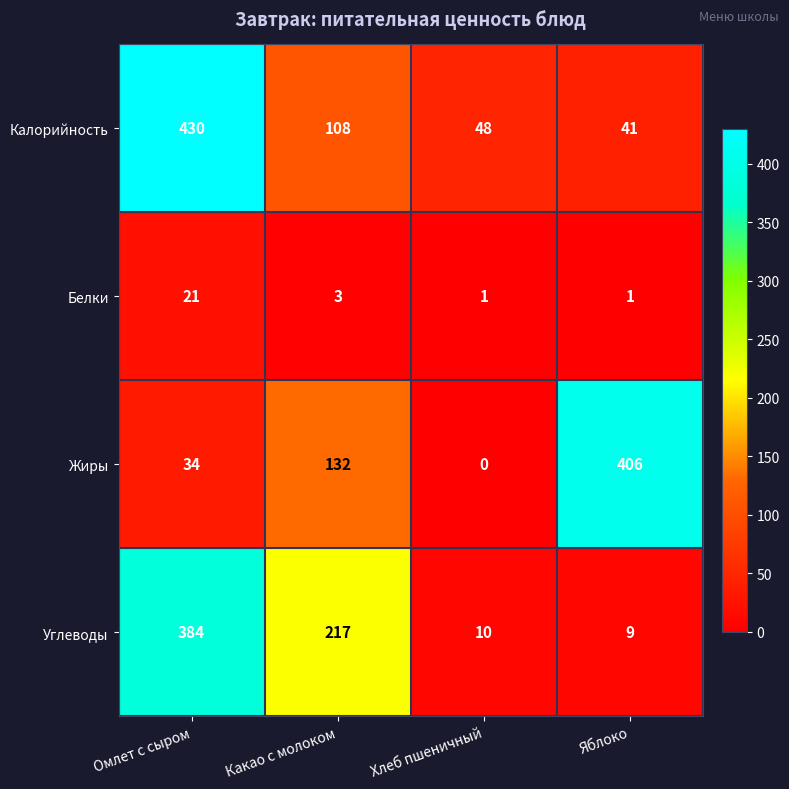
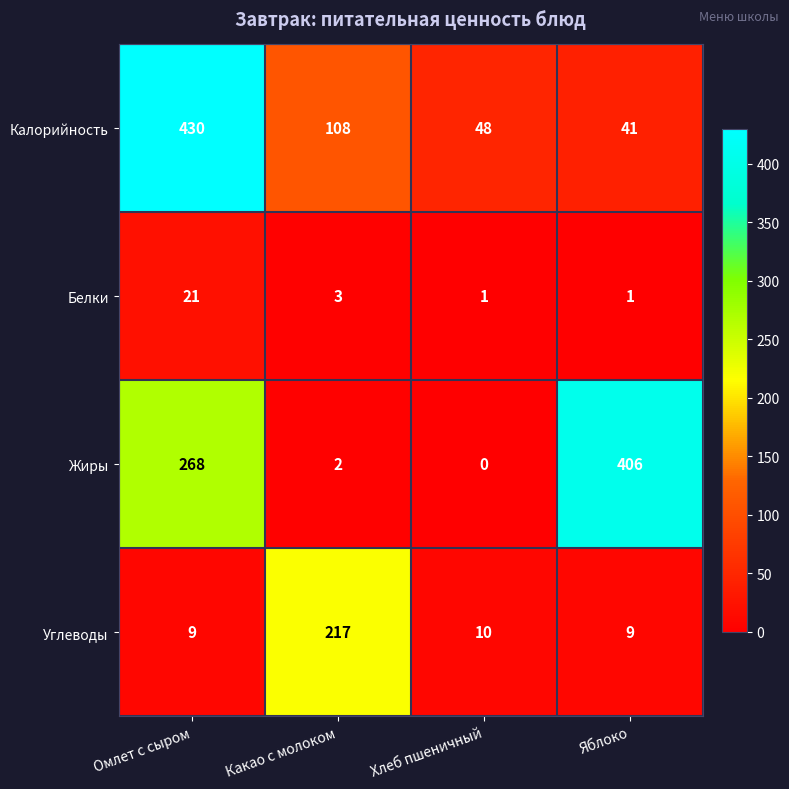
Жиры, Омлет с сыром: 34 -> 268
Жиры, Какао с молоком: 132 -> 2
Углеводы, Омлет с сыром: 384 -> 9
